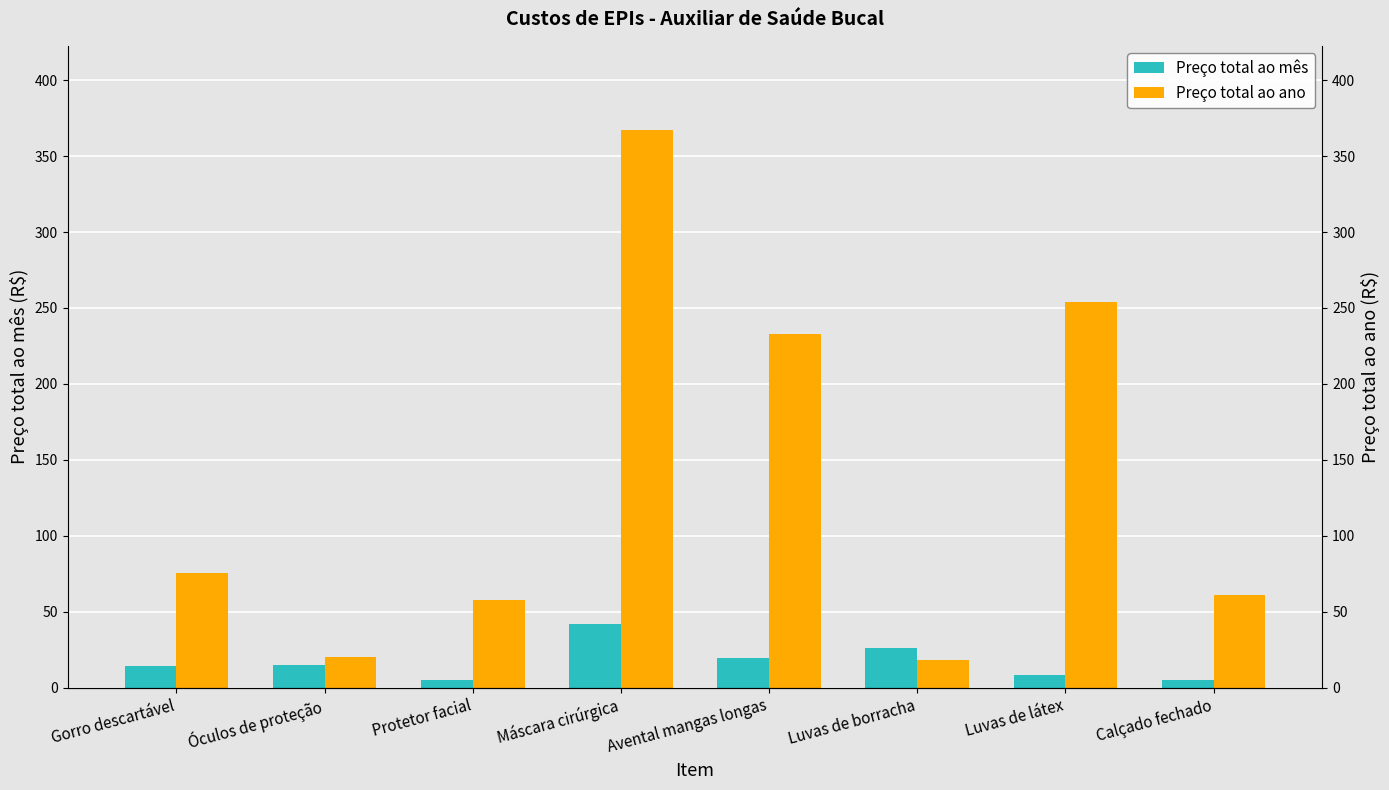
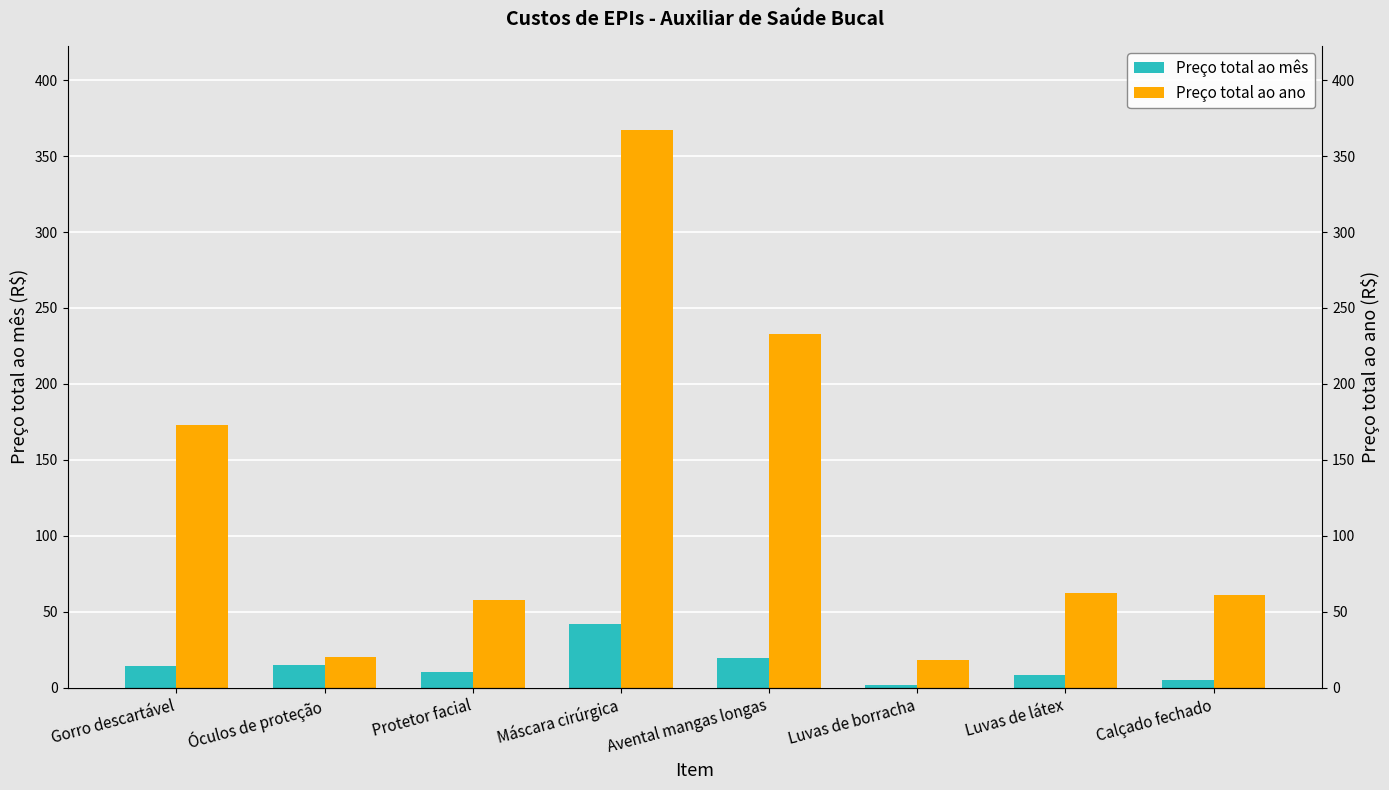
Preço total ao ano, Gorro descartável: 75 -> 173
Preço total ao mês, Protetor facial: 5 -> 11
Preço total ao mês, Luvas de borracha: 26 -> 2
Preço total ao ano, Luvas de látex: 254 -> 63
